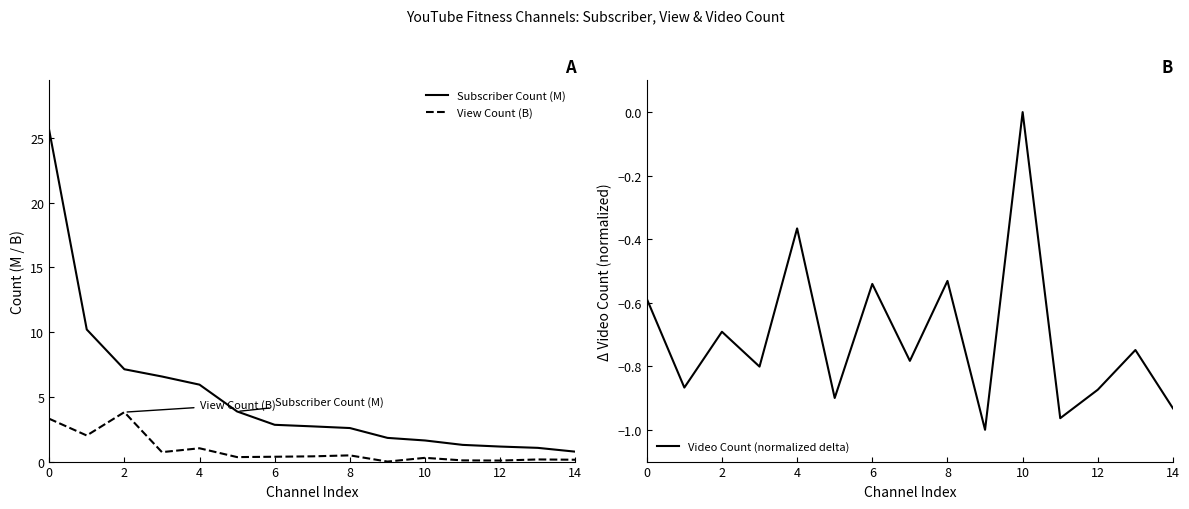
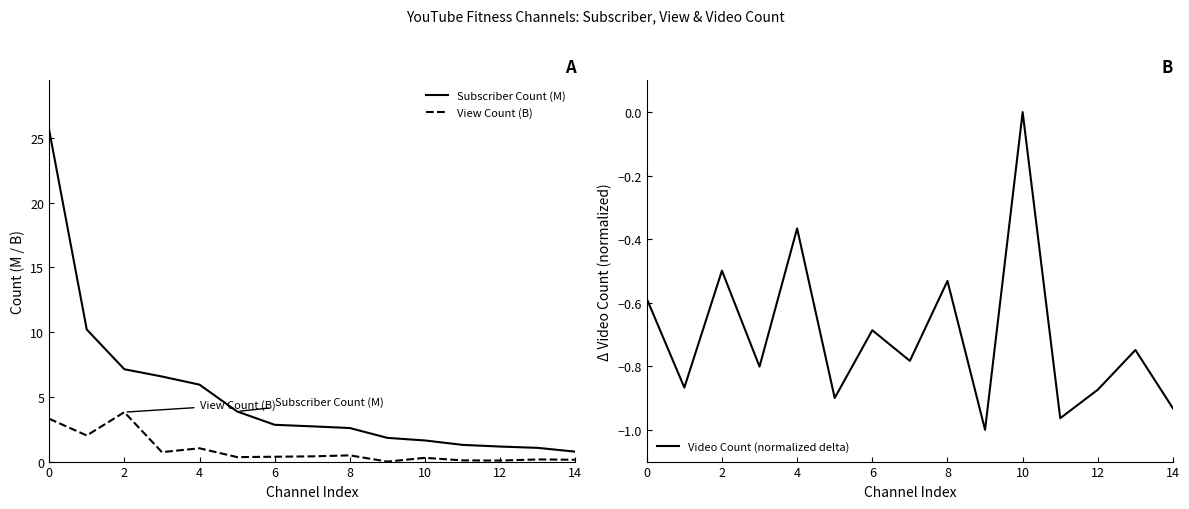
B, 2: -0.69 -> -0.50
B, 6: -0.54 -> -0.69
